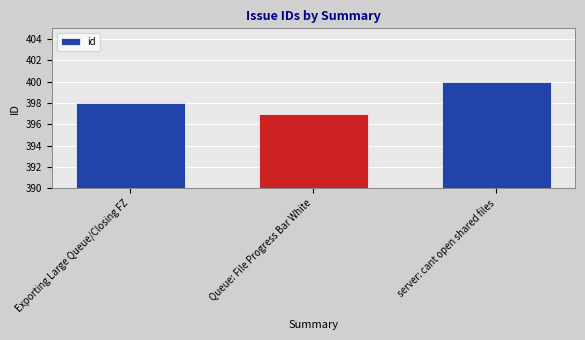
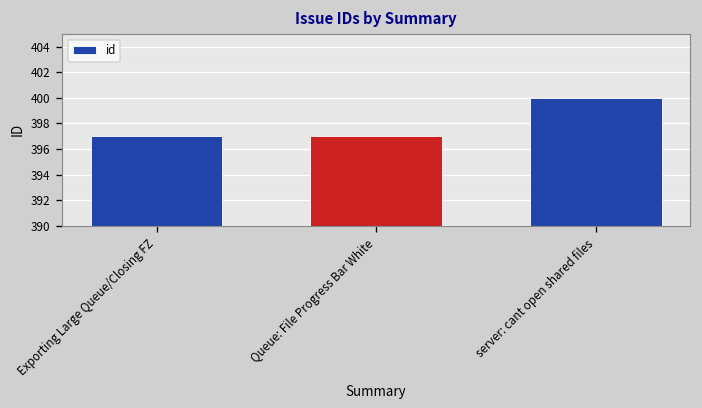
Exporting Large Queue/Closing FZ: 398 -> 397
